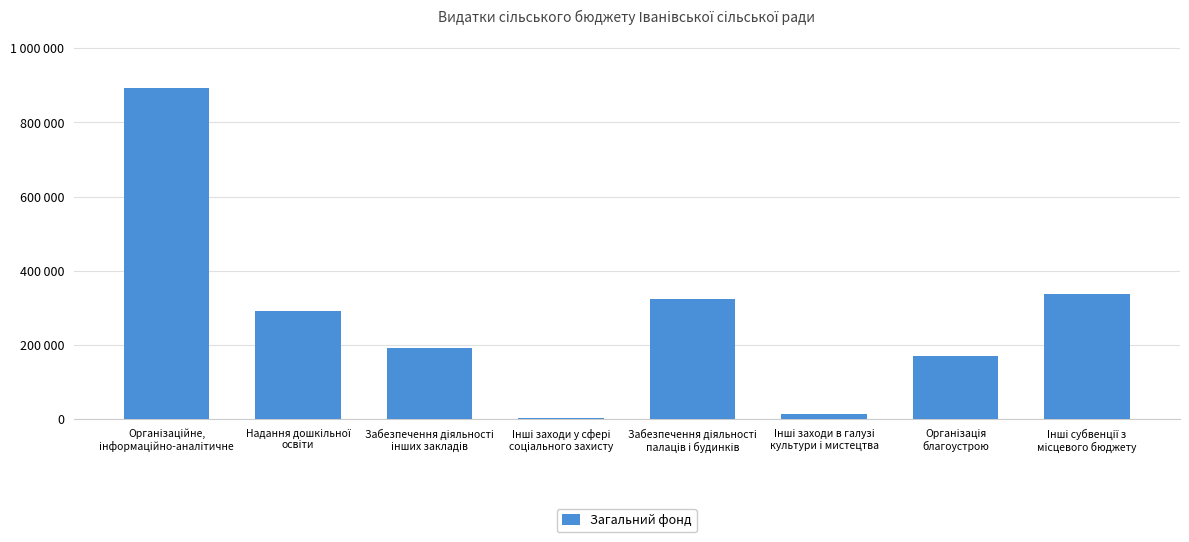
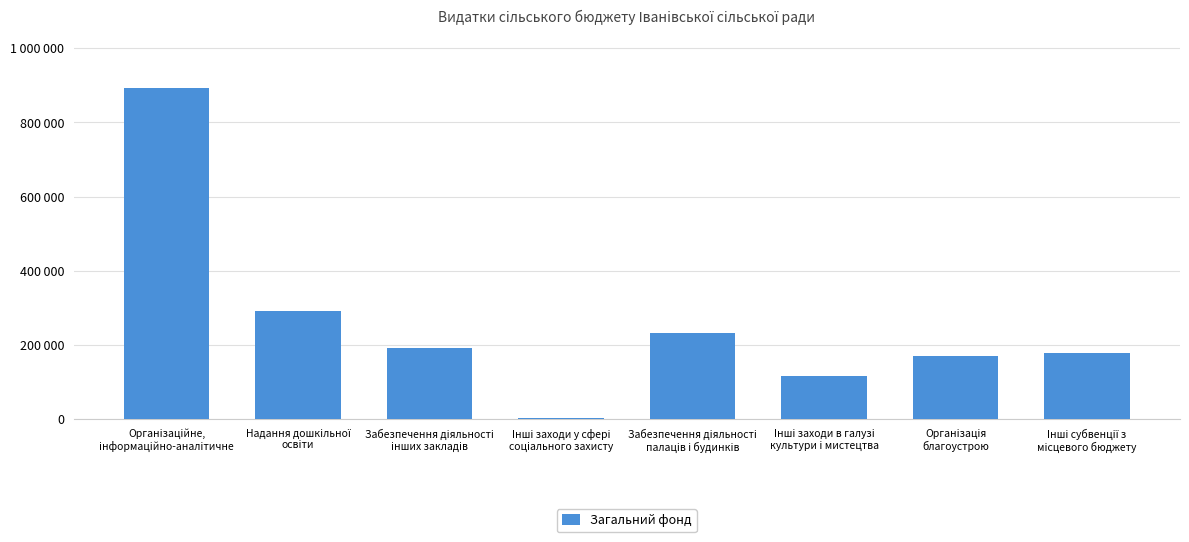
Забезпечення діяльності палаців i будинків: 320000 -> 230000
Інші заходи в галузі культури і мистецтва: 10000 -> 120000
Інші субвенції з місцевого бюджету: 340000 -> 180000
